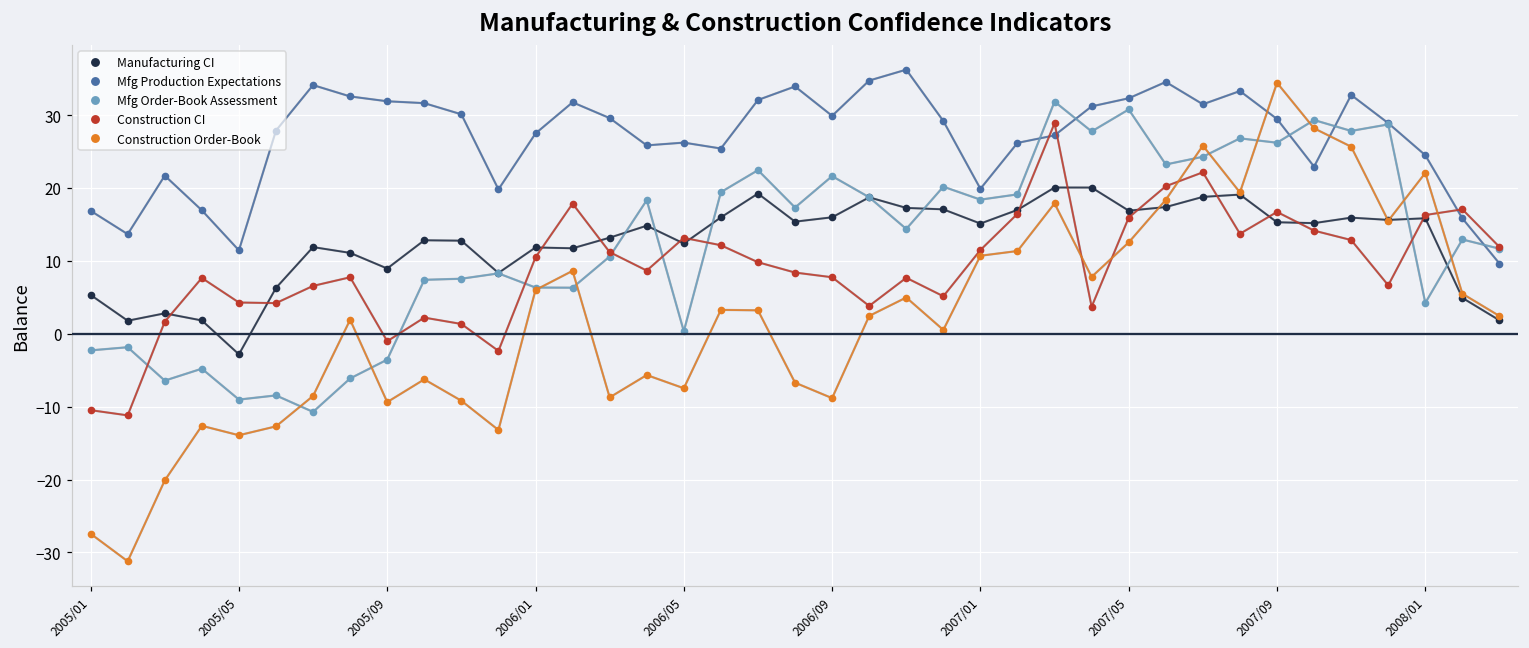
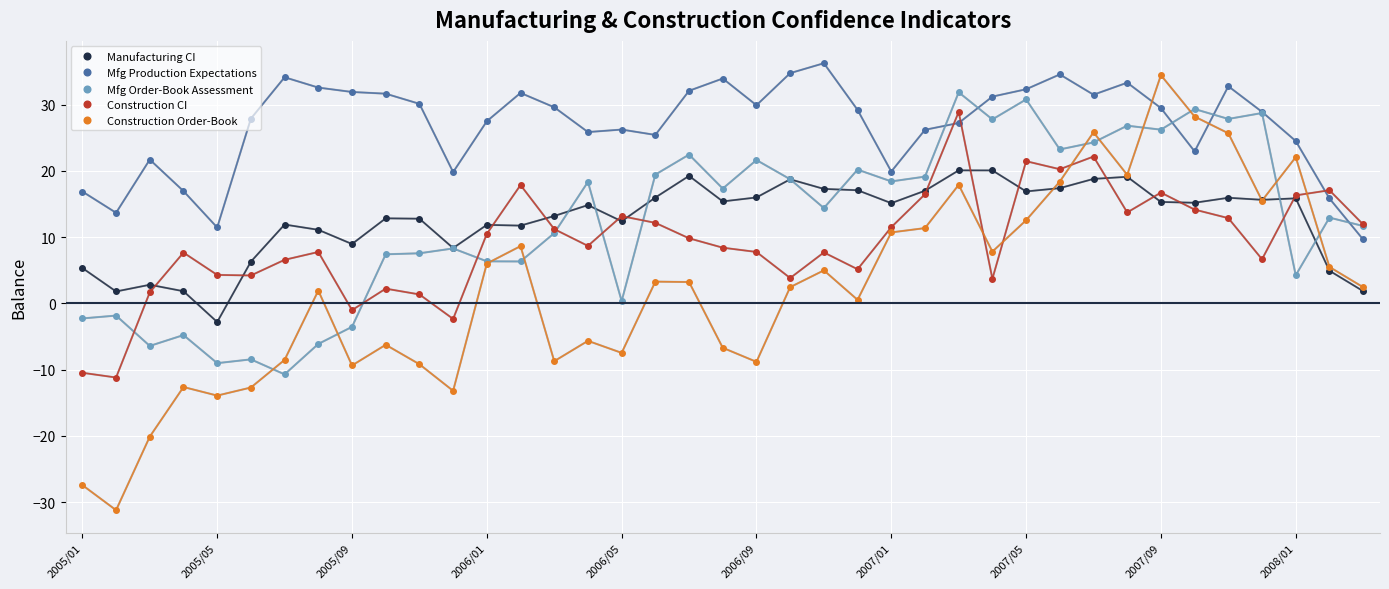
Construction CI, 2007/05: 16 -> 21
